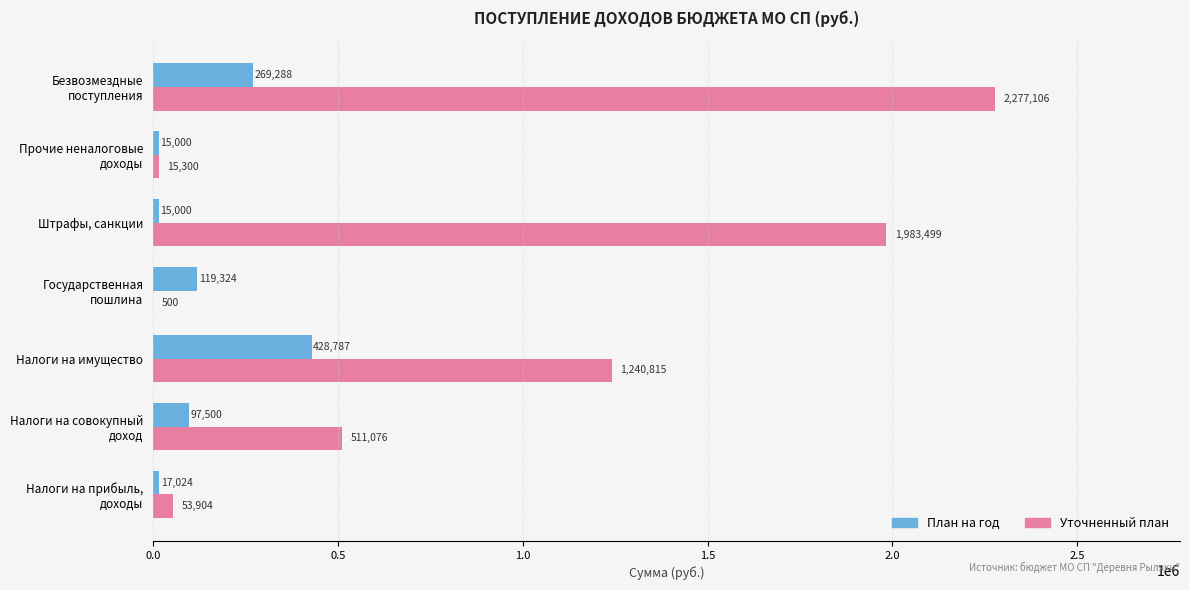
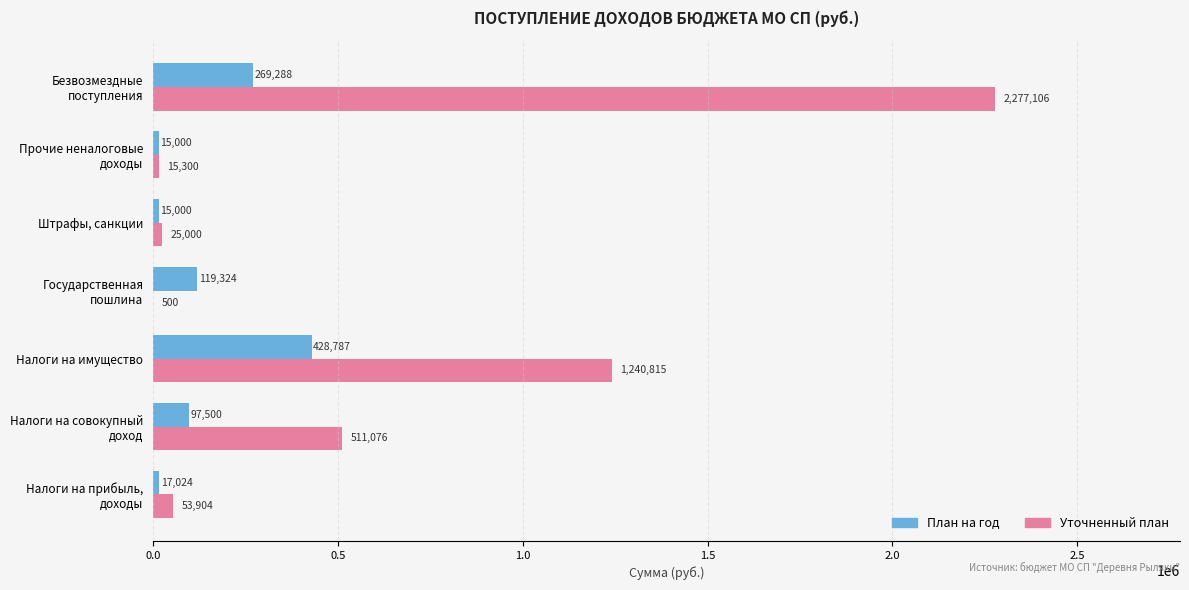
Уточненный план, Штрафы, санкции: 1,983,499 -> 25,000
